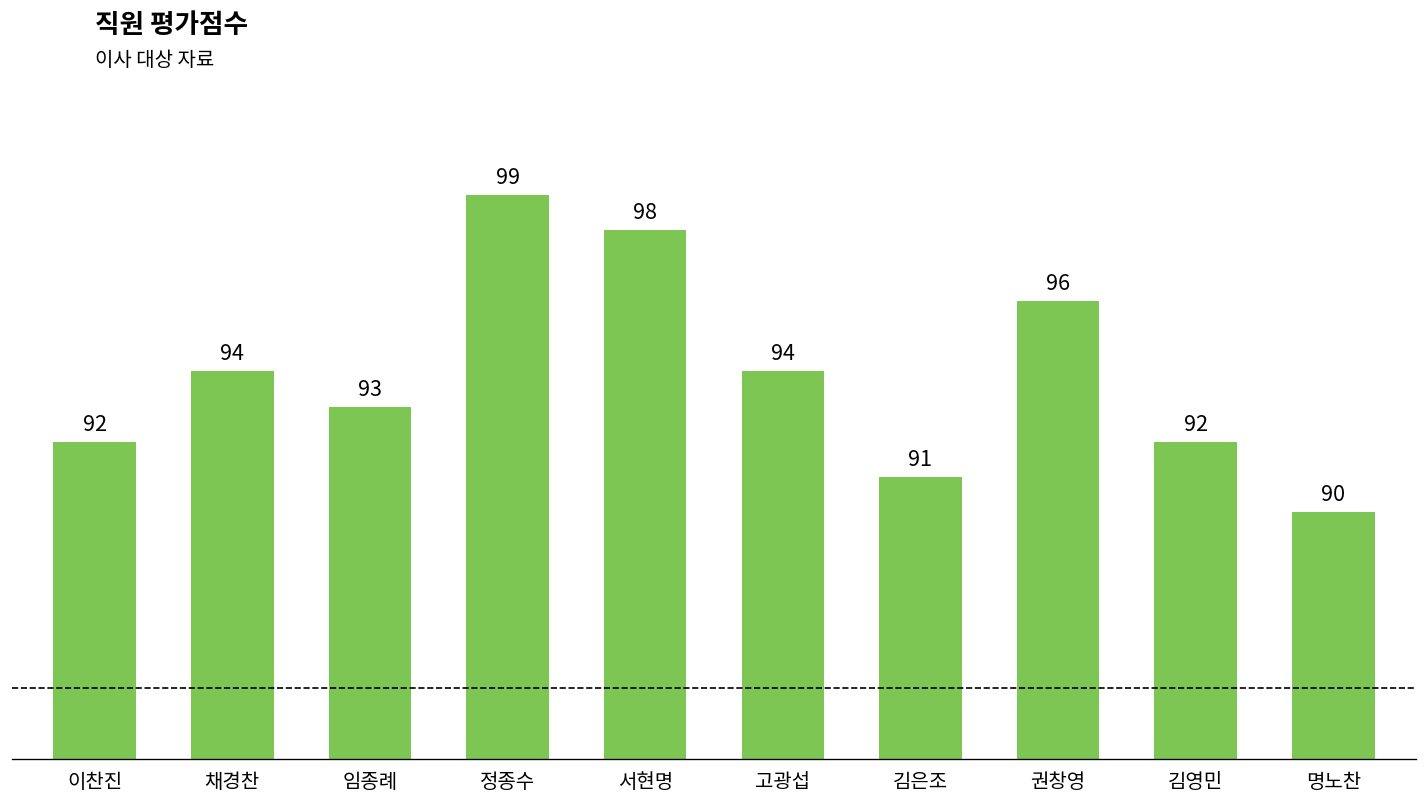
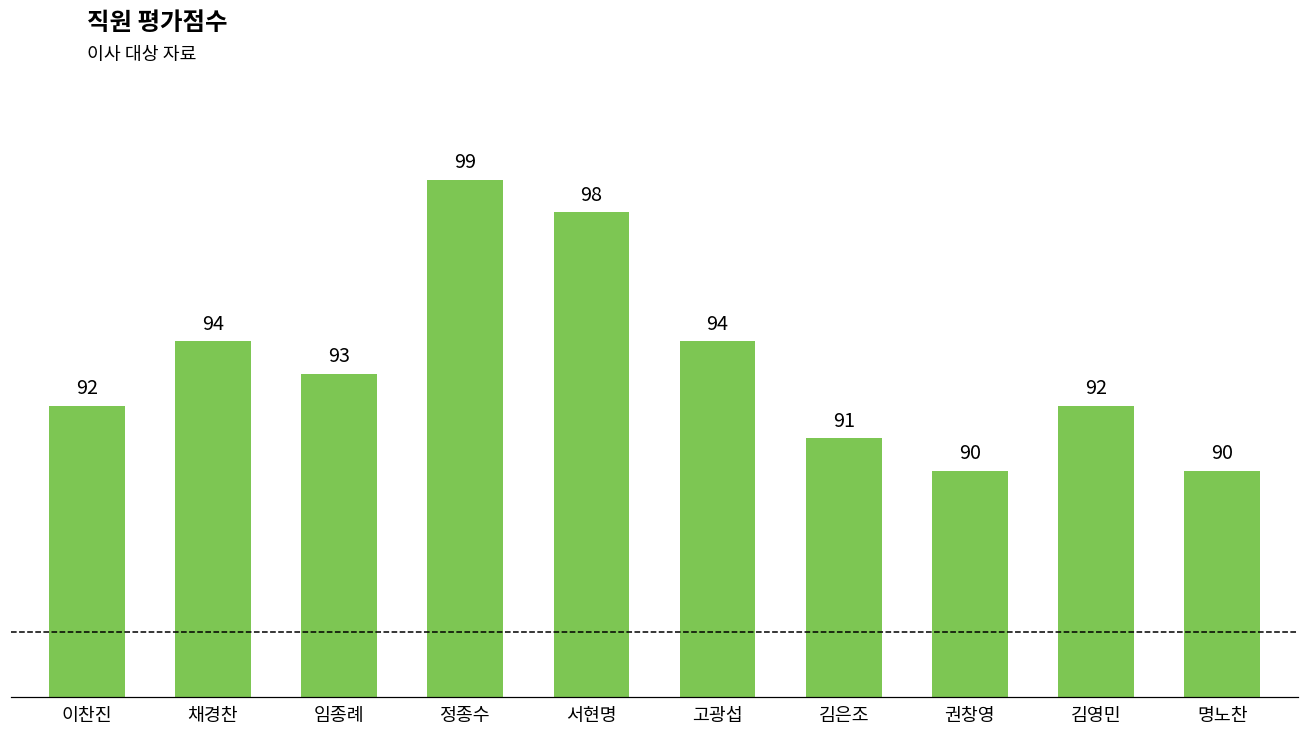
권창영: 96 -> 90
